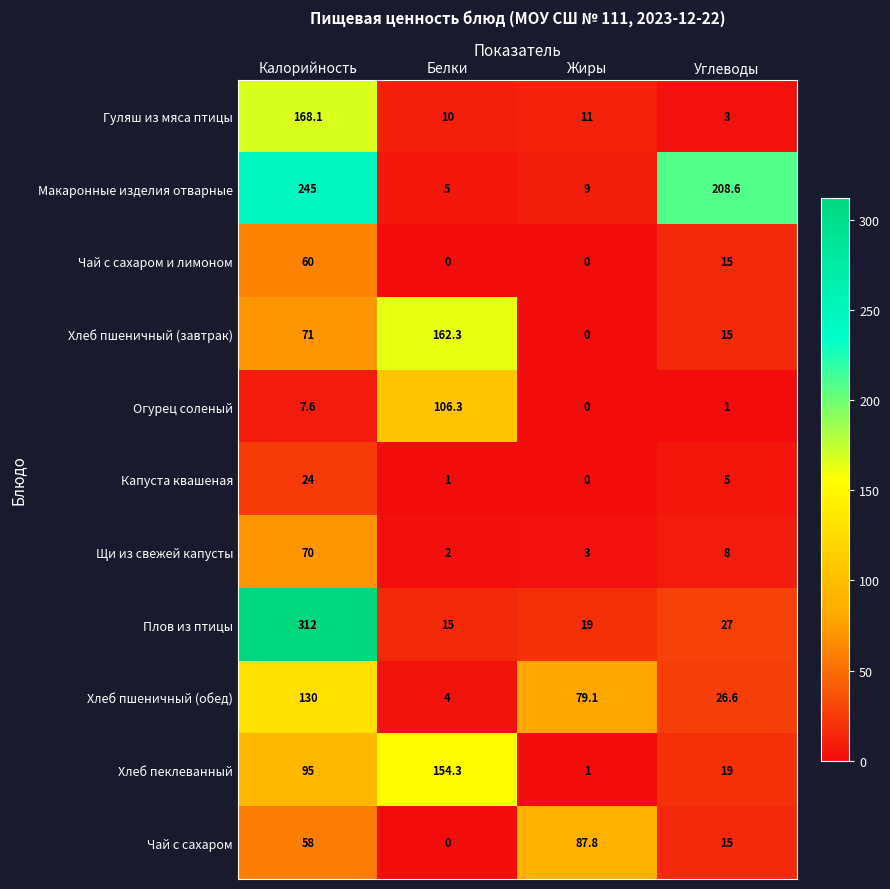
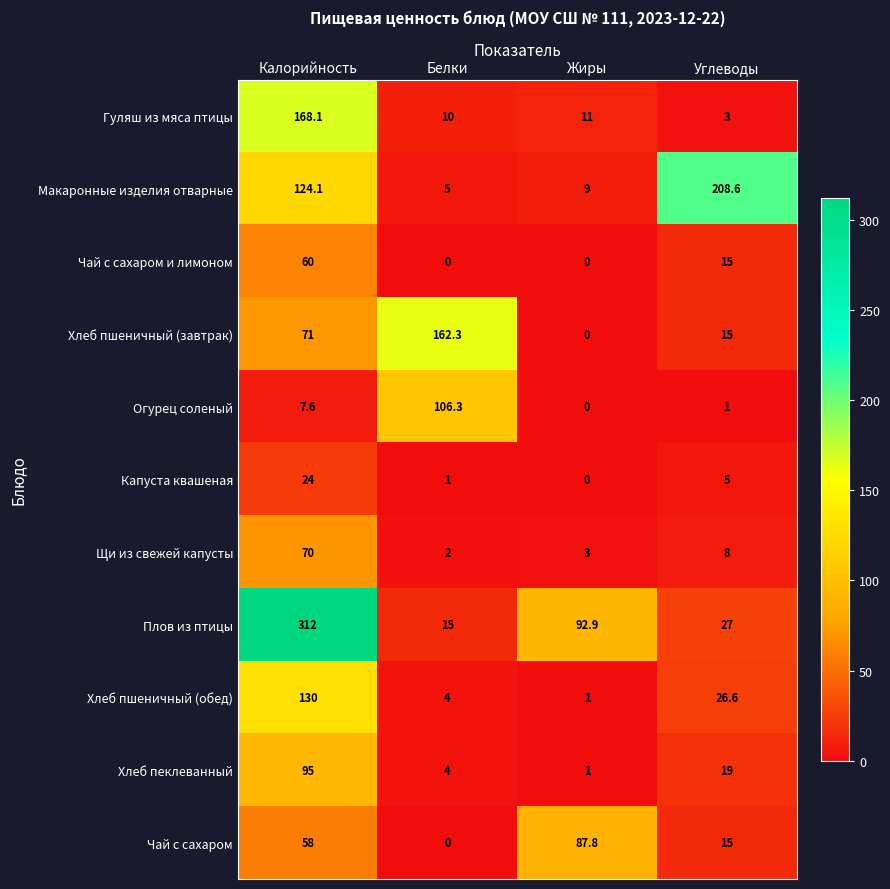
Макаронные изделия отварные, Калорийность: 245 -> 124.1
Плов из птицы, Жиры: 19 -> 92.9
Хлеб пшеничный (обед), Жиры: 79.1 -> 1
Хлеб пеклеванный, Белки: 154.3 -> 4
